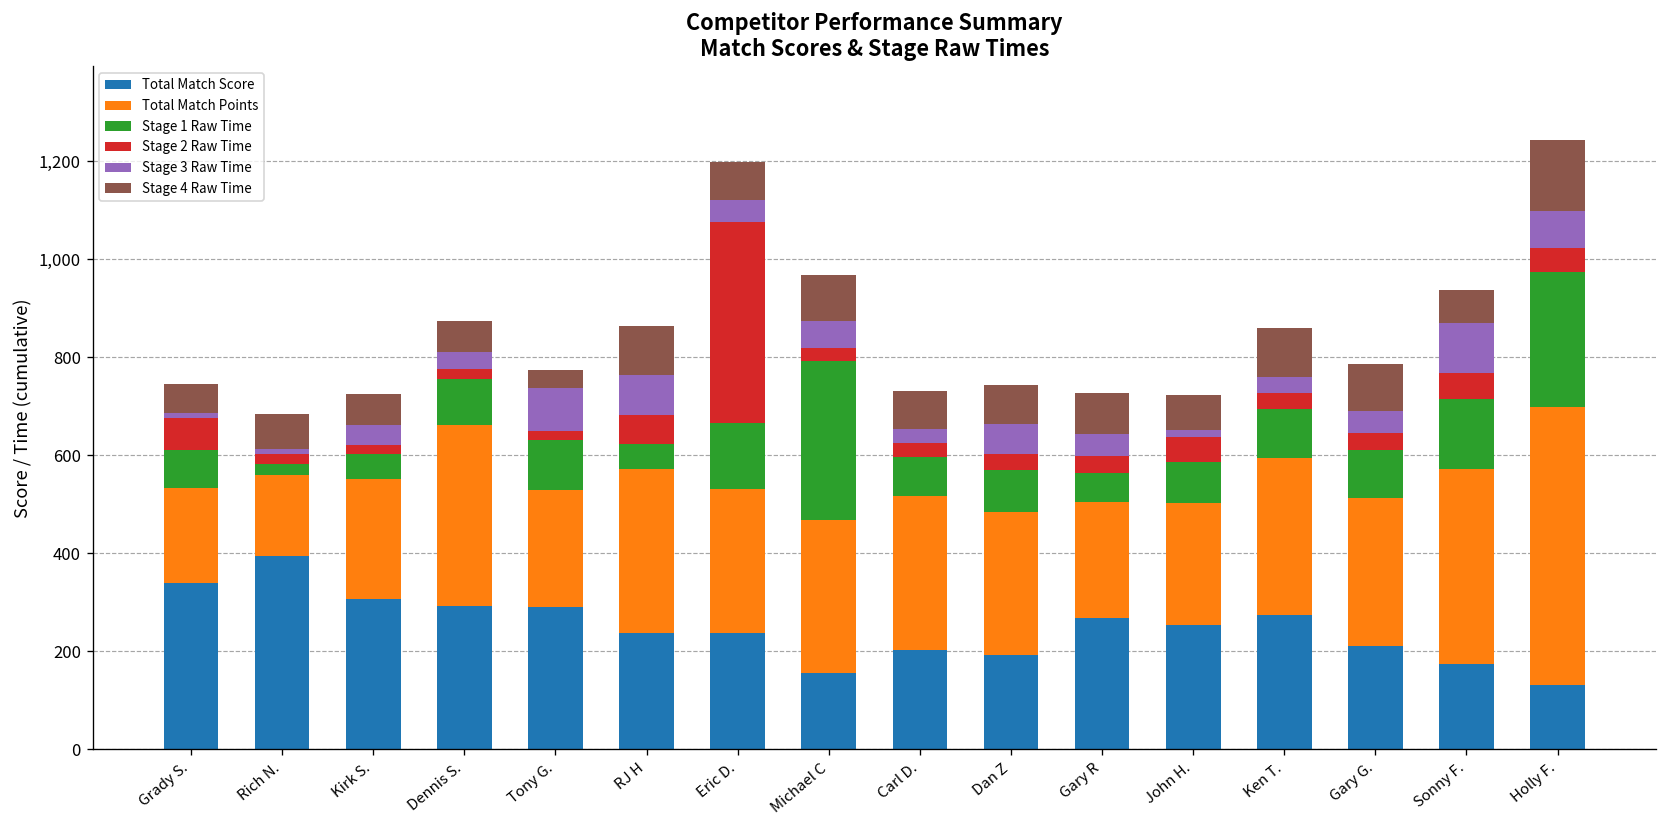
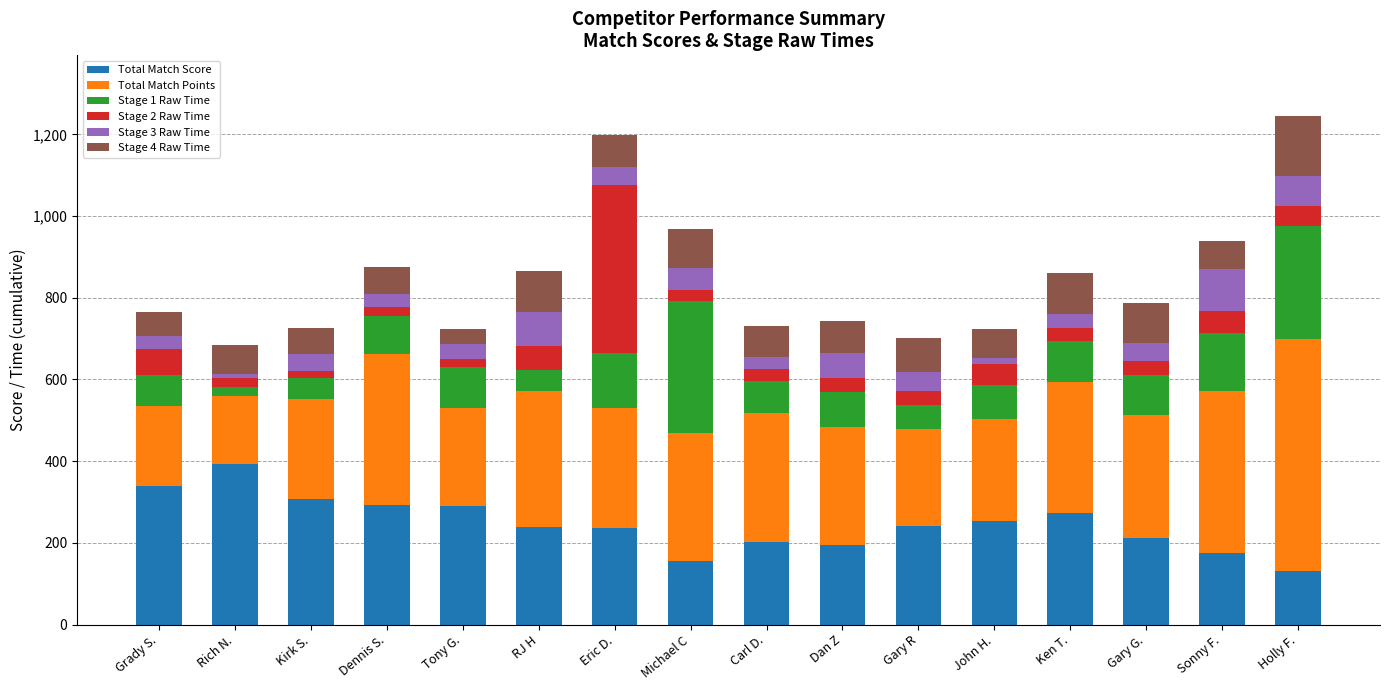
Stage 3 Raw Time, Grady S.: 10 -> 30
Stage 3 Raw Time, Tony G.: 90 -> 40
Total Match Score, Gary R: 270 -> 240
